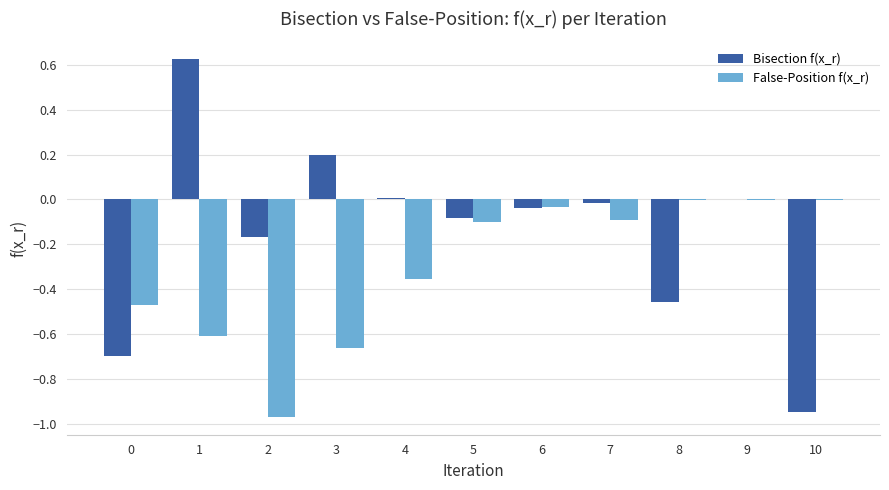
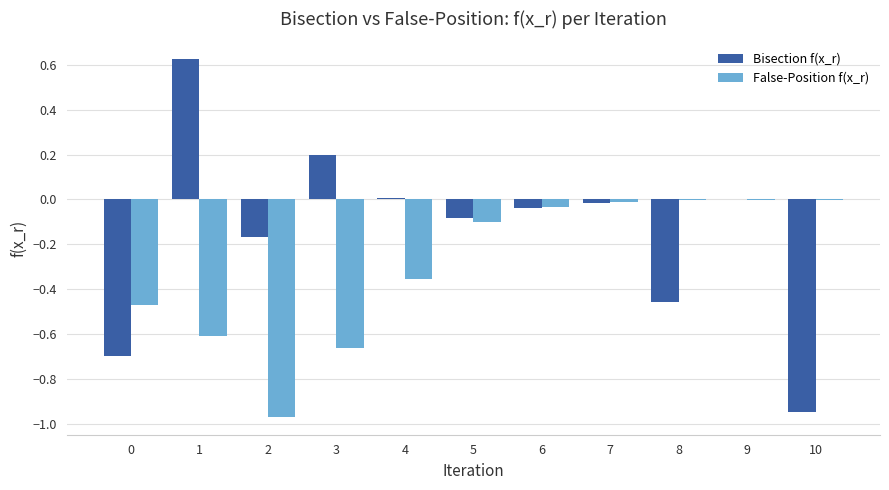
False-Position f(x_r), 7: -0.09 -> -0.01
